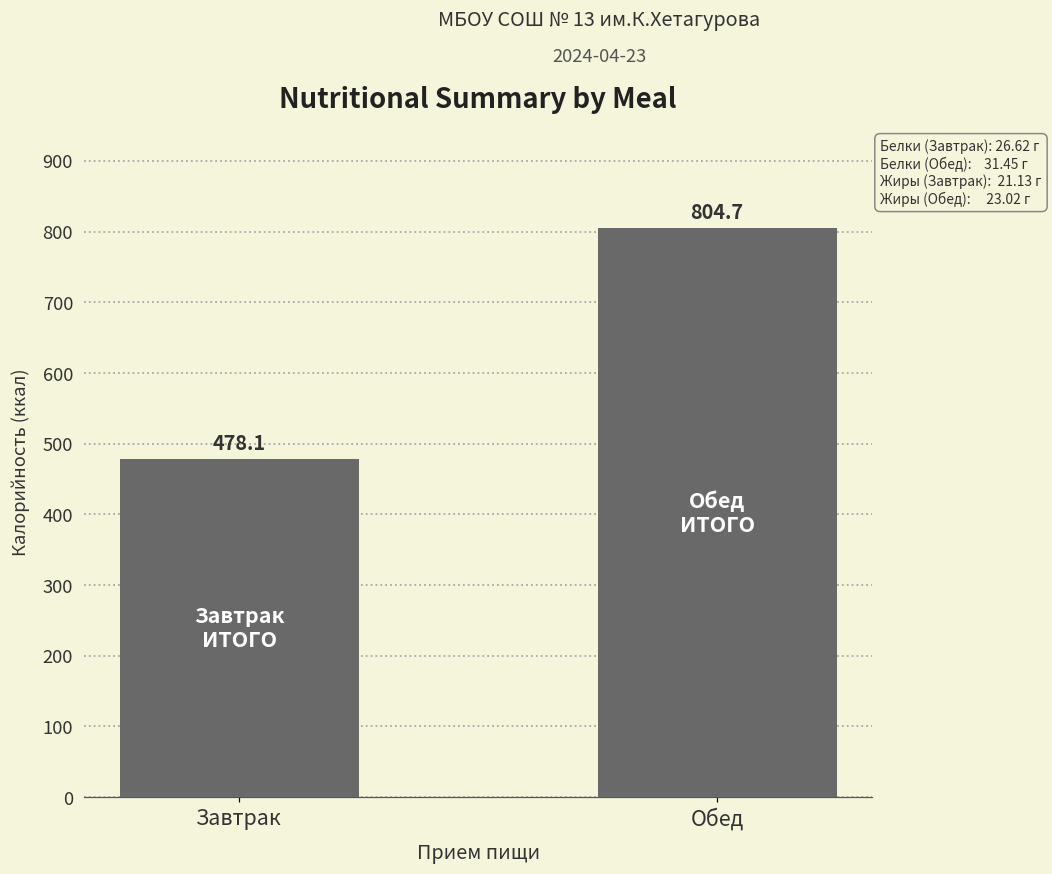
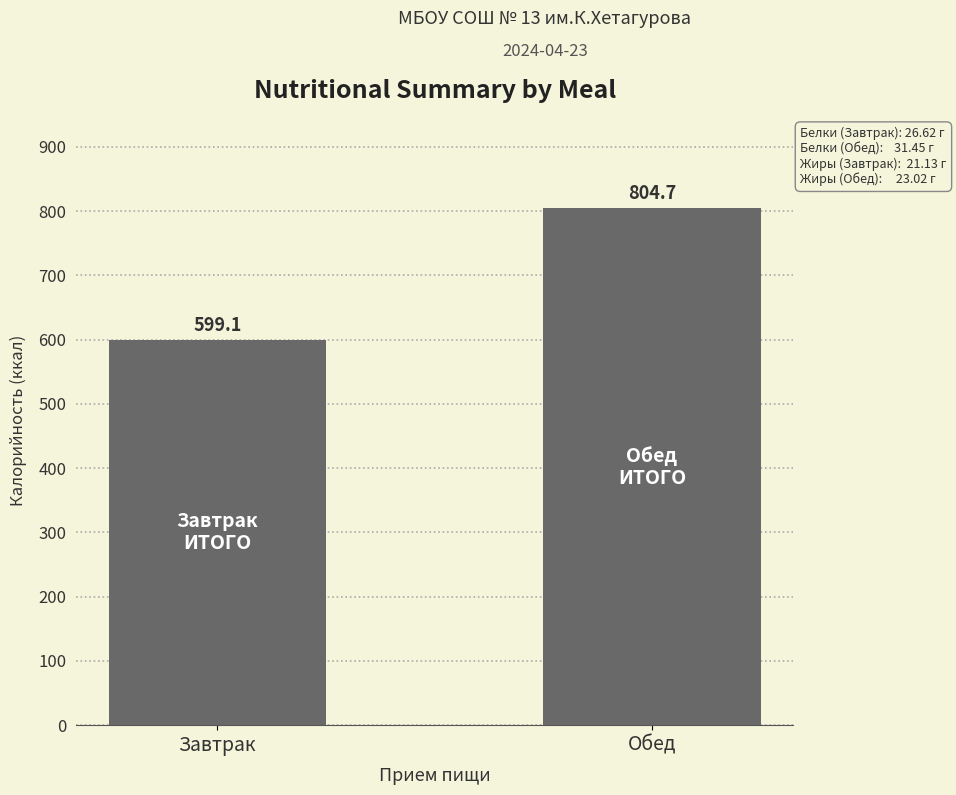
Завтрак: 478.1 -> 599.1
